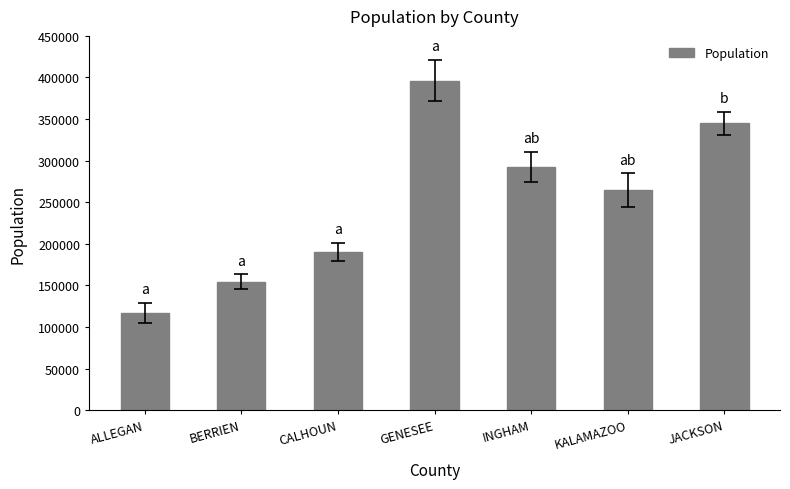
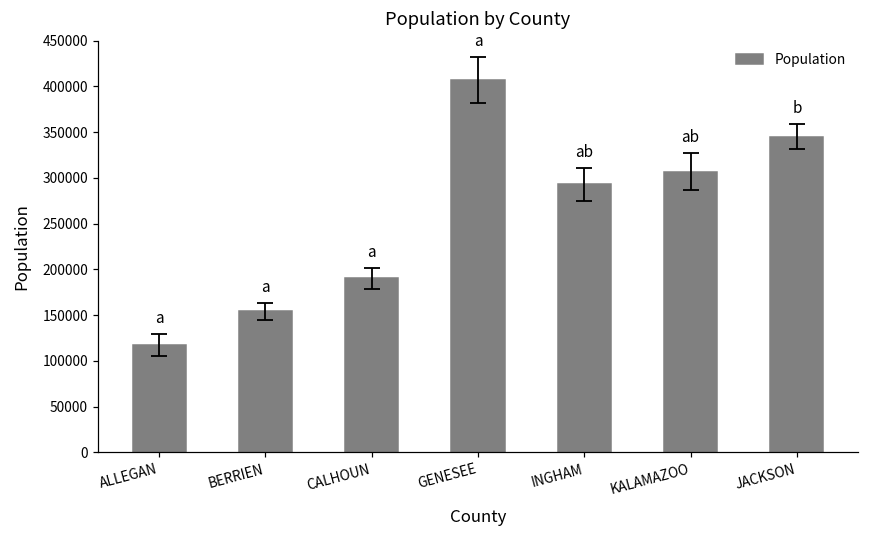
Population, GENESEE: 400000 -> 410000
Population, KALAMAZOO: 260000 -> 310000
